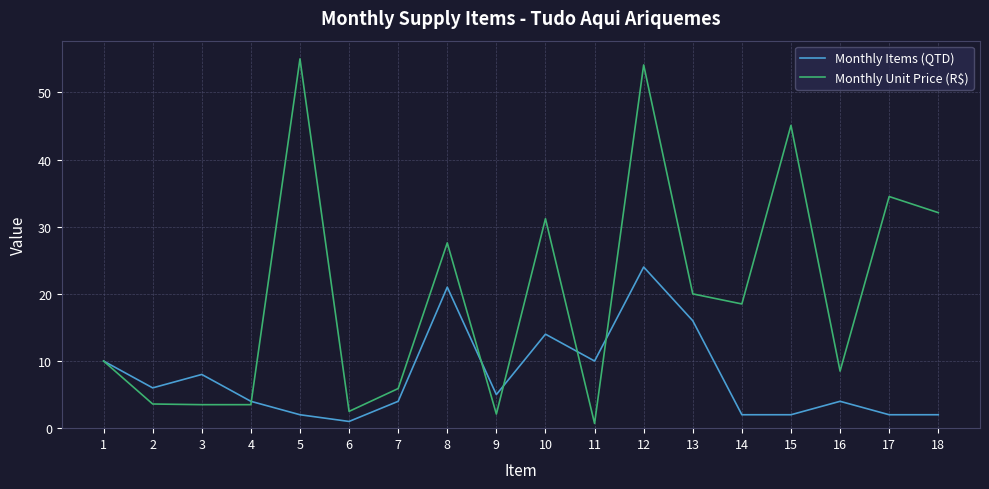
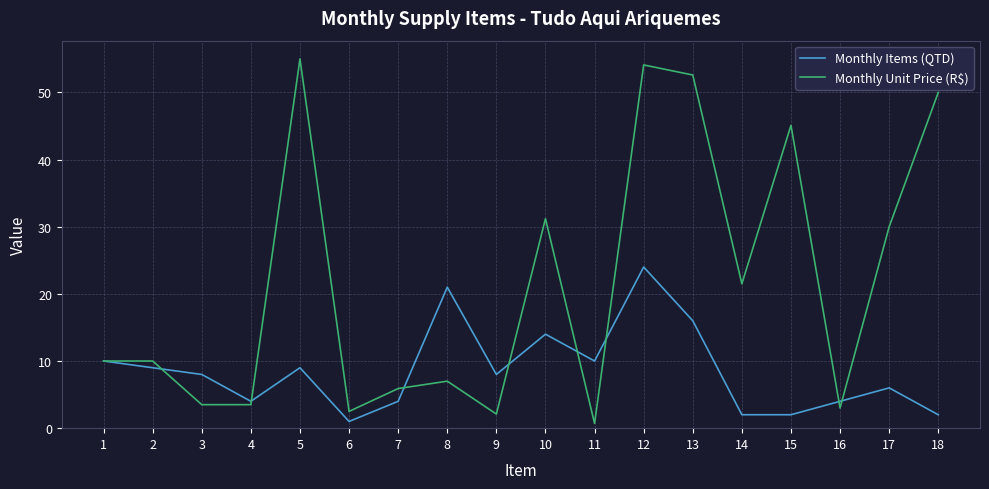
Monthly Items (QTD), 2: 6 -> 9
Monthly Unit Price (R$), 2: 4 -> 10
Monthly Items (QTD), 5: 2 -> 9
Monthly Unit Price (R$), 8: 28 -> 7
Monthly Items (QTD), 9: 5 -> 8
Monthly Unit Price (R$), 13: 20 -> 53
Monthly Unit Price (R$), 14: 19 -> 22
Monthly Unit Price (R$), 16: 9 -> 3
Monthly Items (QTD), 17: 2 -> 6
Monthly Unit Price (R$), 17: 35 -> 30
Monthly Unit Price (R$), 18: 32 -> 50
